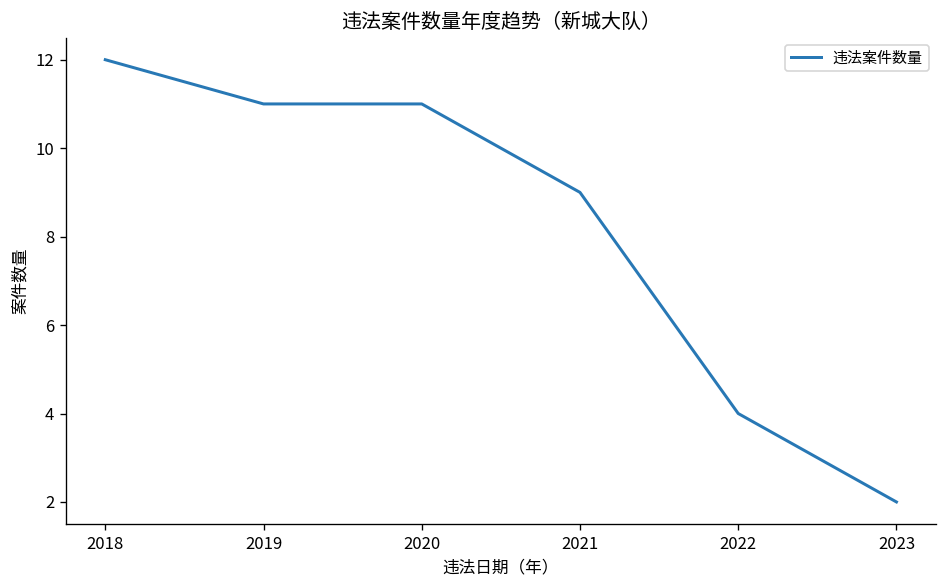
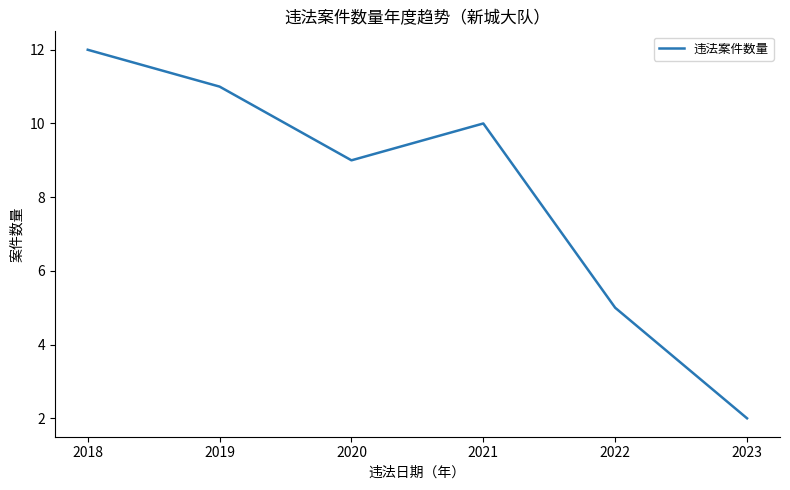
2020: 11 -> 9
2021: 9 -> 10
2022: 4 -> 5
